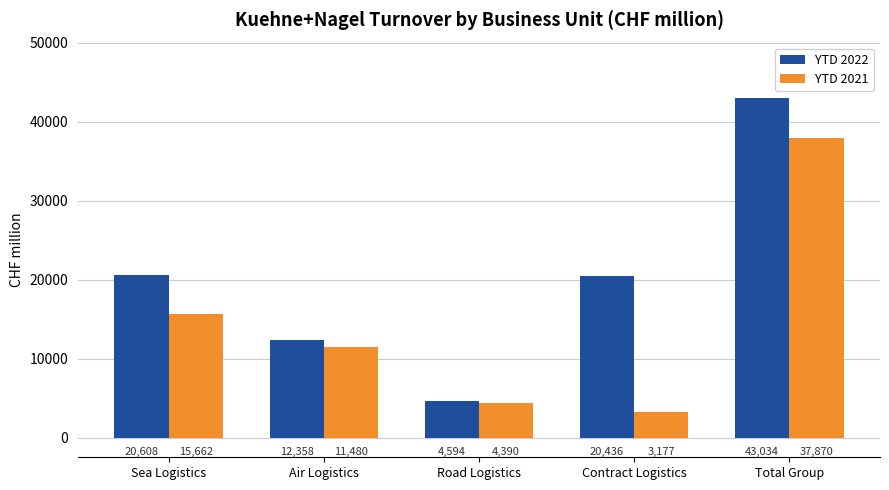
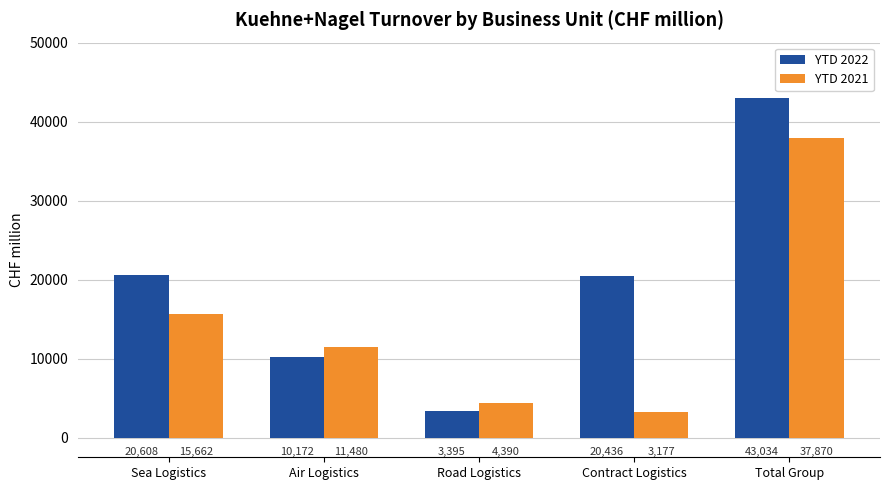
YTD 2022, Air Logistics: 12,358 -> 10,172
YTD 2022, Road Logistics: 4,594 -> 3,395
